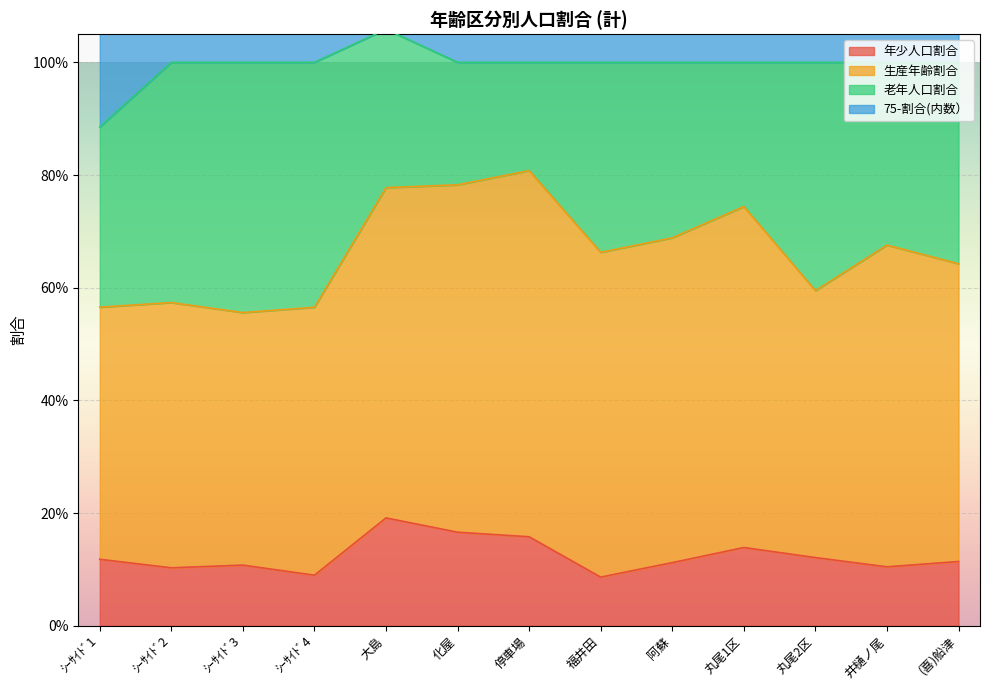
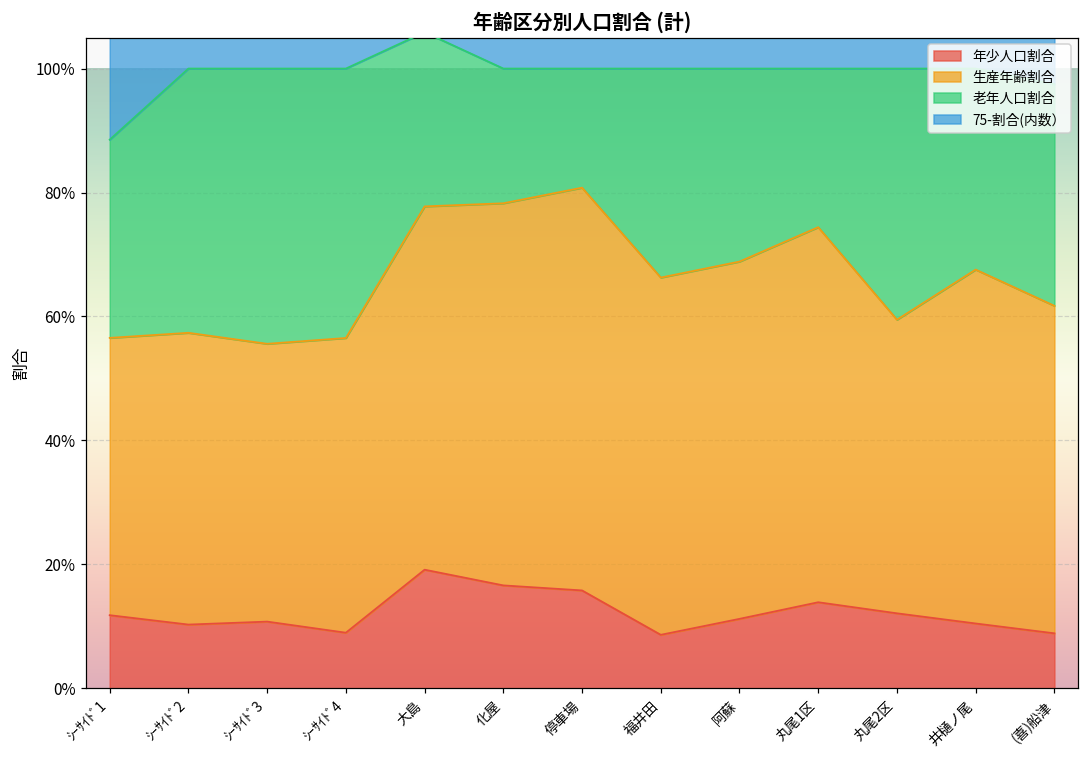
年少人口割合, (喜)船津: 11% -> 9%
